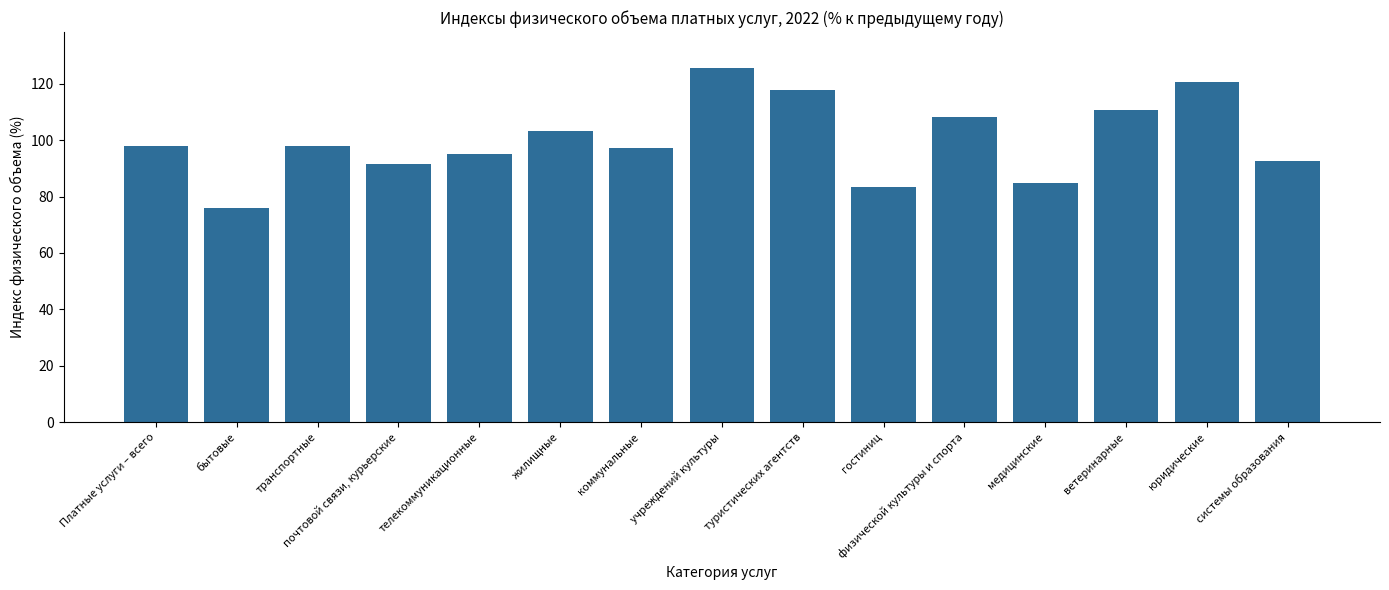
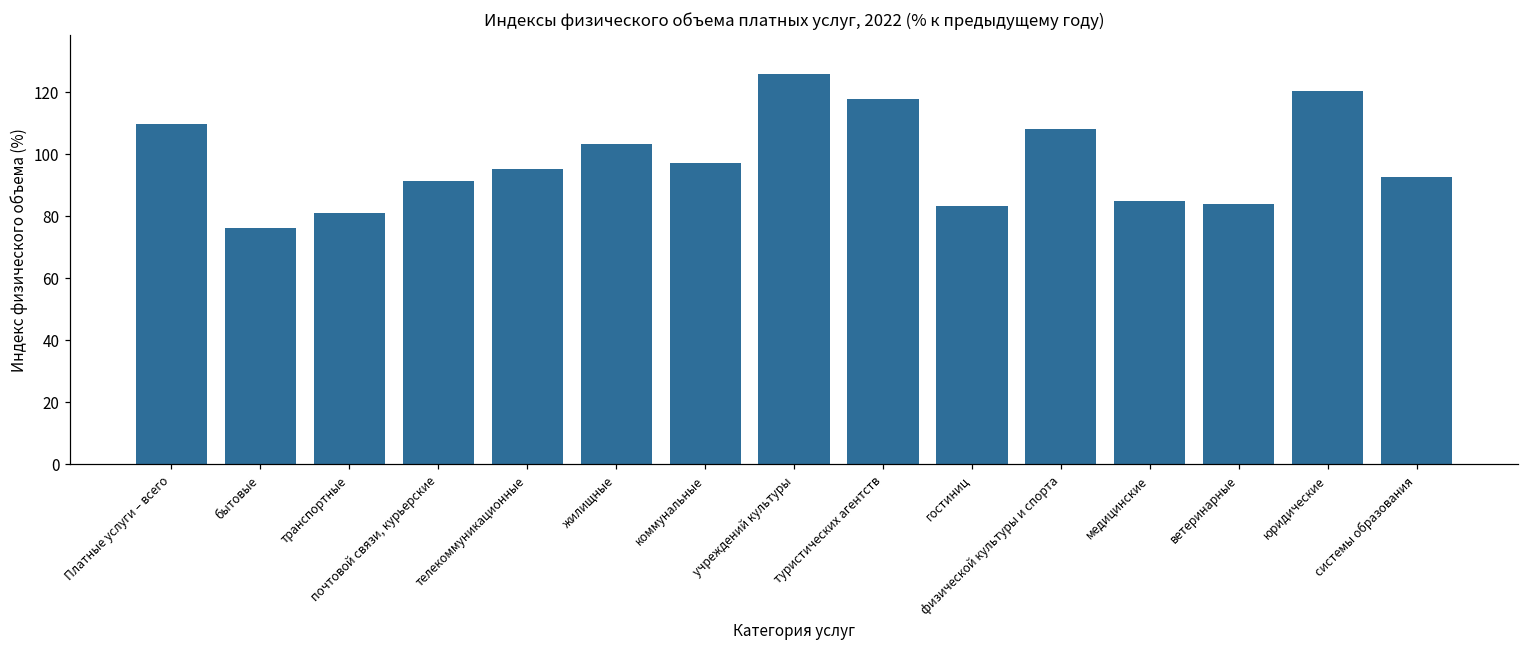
Платные услуги – всего: 98 -> 110
транспортные: 98 -> 81
ветеринарные: 111 -> 84
